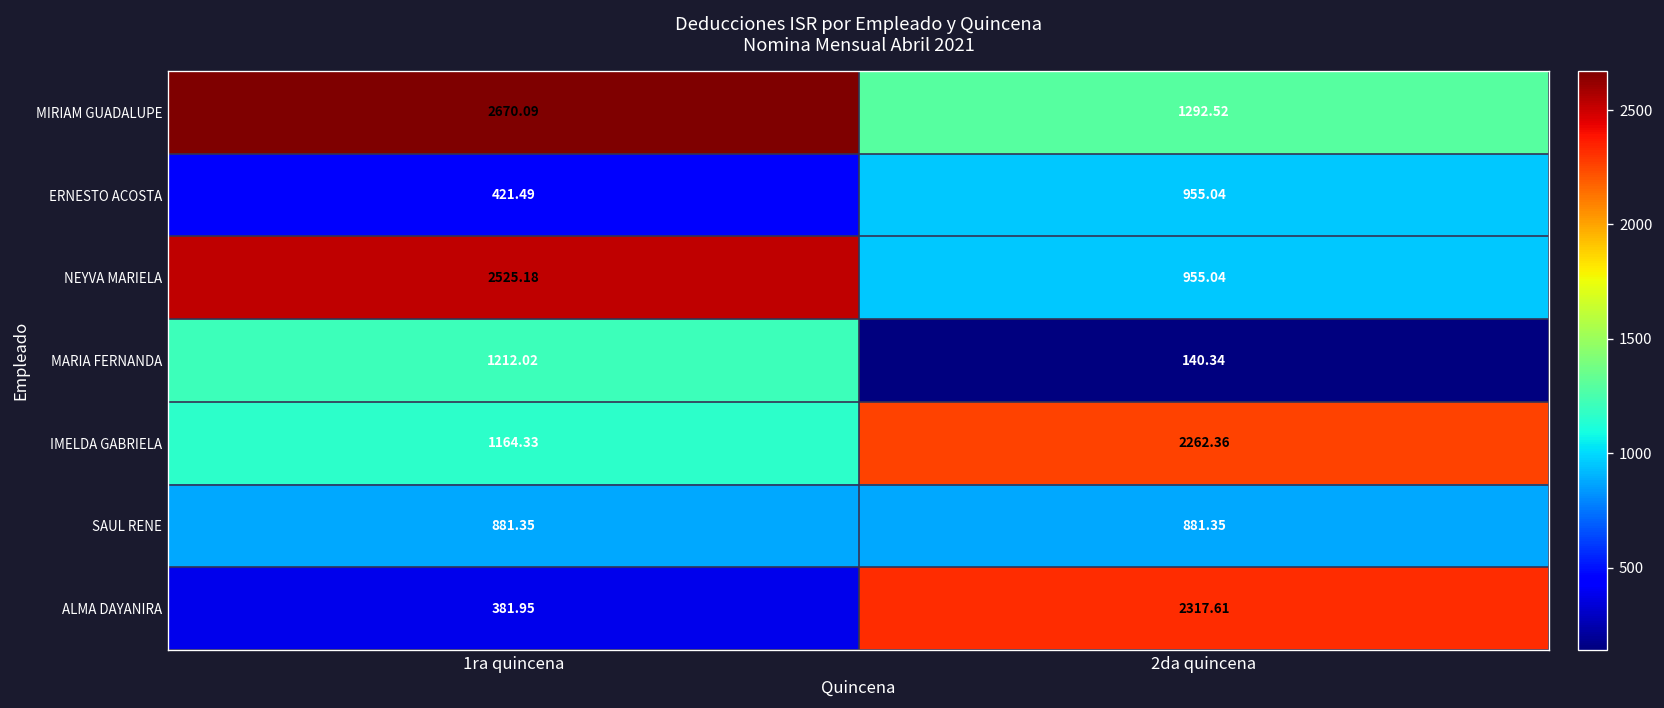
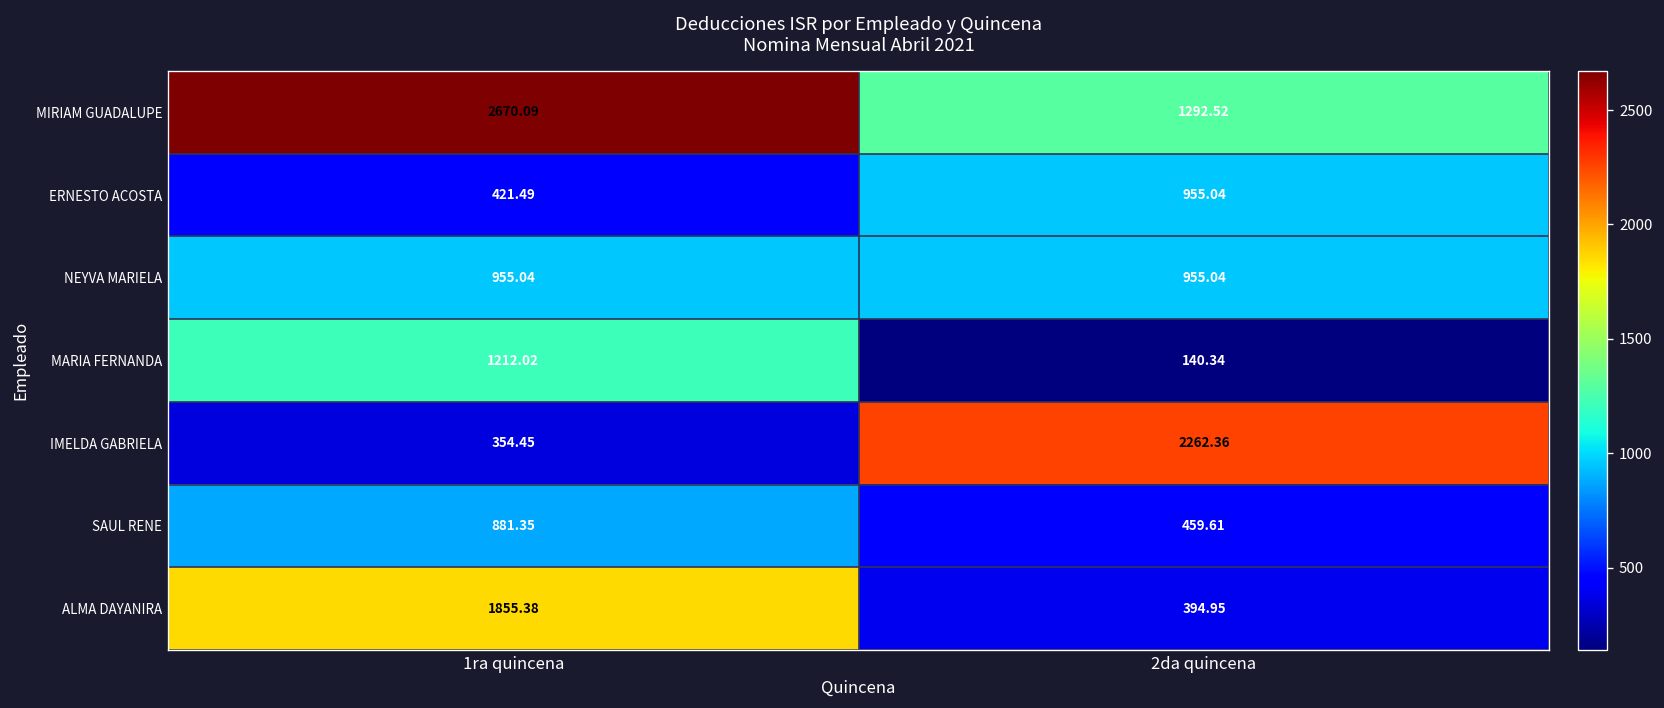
NEYVA MARIELA, 1ra quincena: 2525.18 -> 955.04
IMELDA GABRIELA, 1ra quincena: 1164.33 -> 354.45
SAUL RENE, 2da quincena: 881.35 -> 459.61
ALMA DAYANIRA, 1ra quincena: 381.95 -> 1855.38
ALMA DAYANIRA, 2da quincena: 2317.61 -> 394.95
